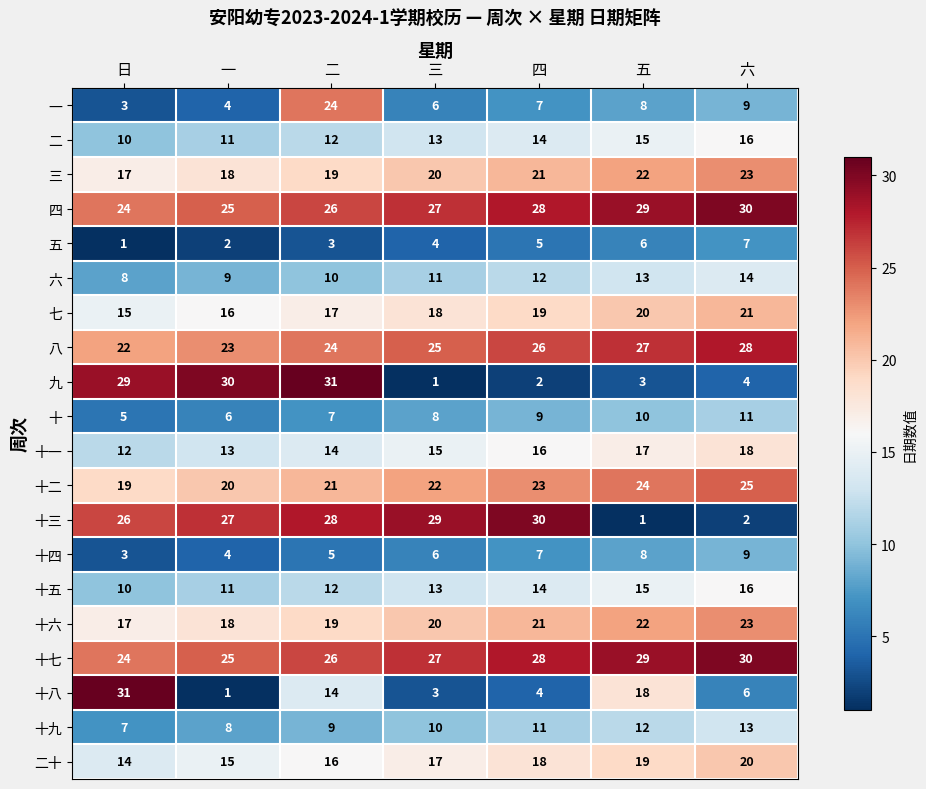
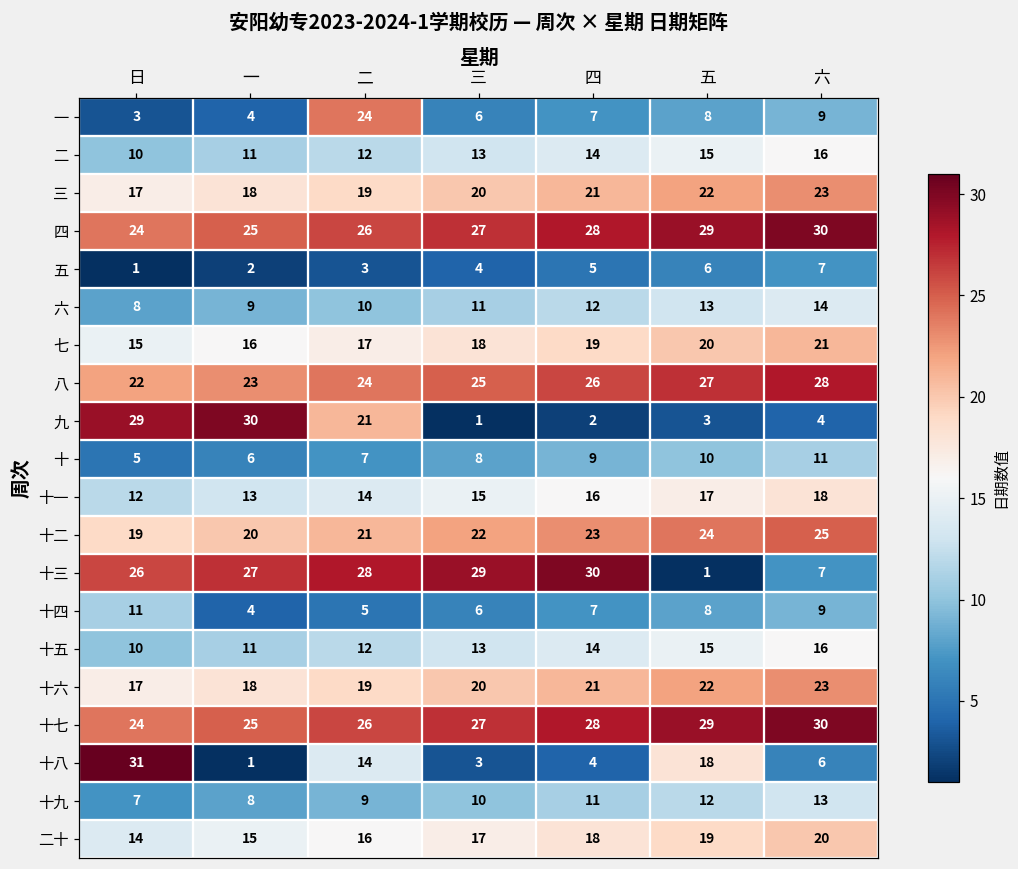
九, 二: 31 -> 21
十三, 六: 2 -> 7
十四, 日: 3 -> 11
